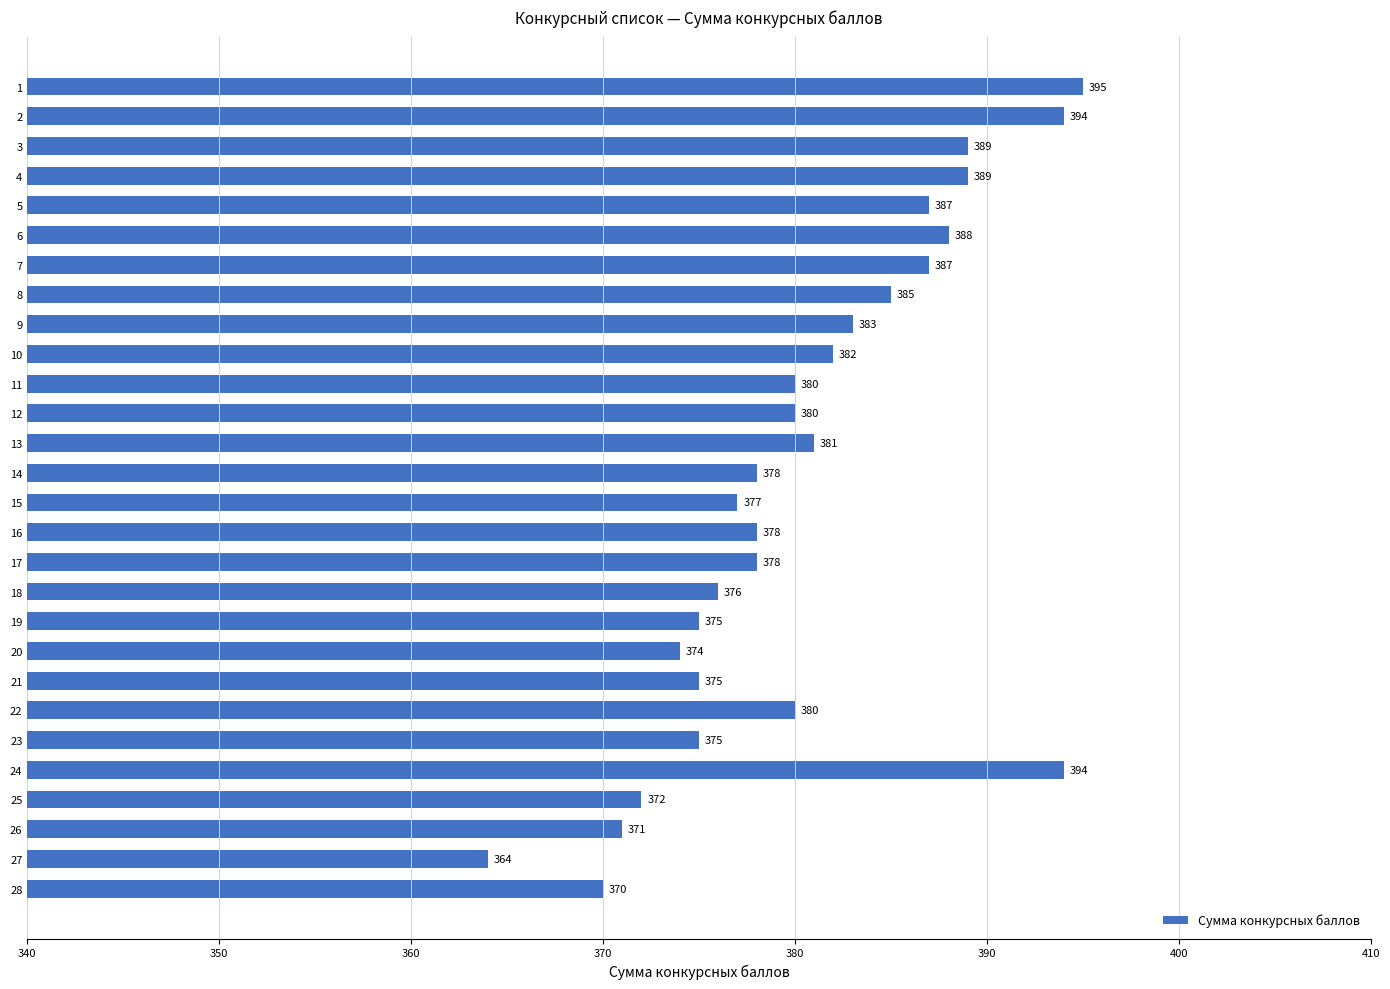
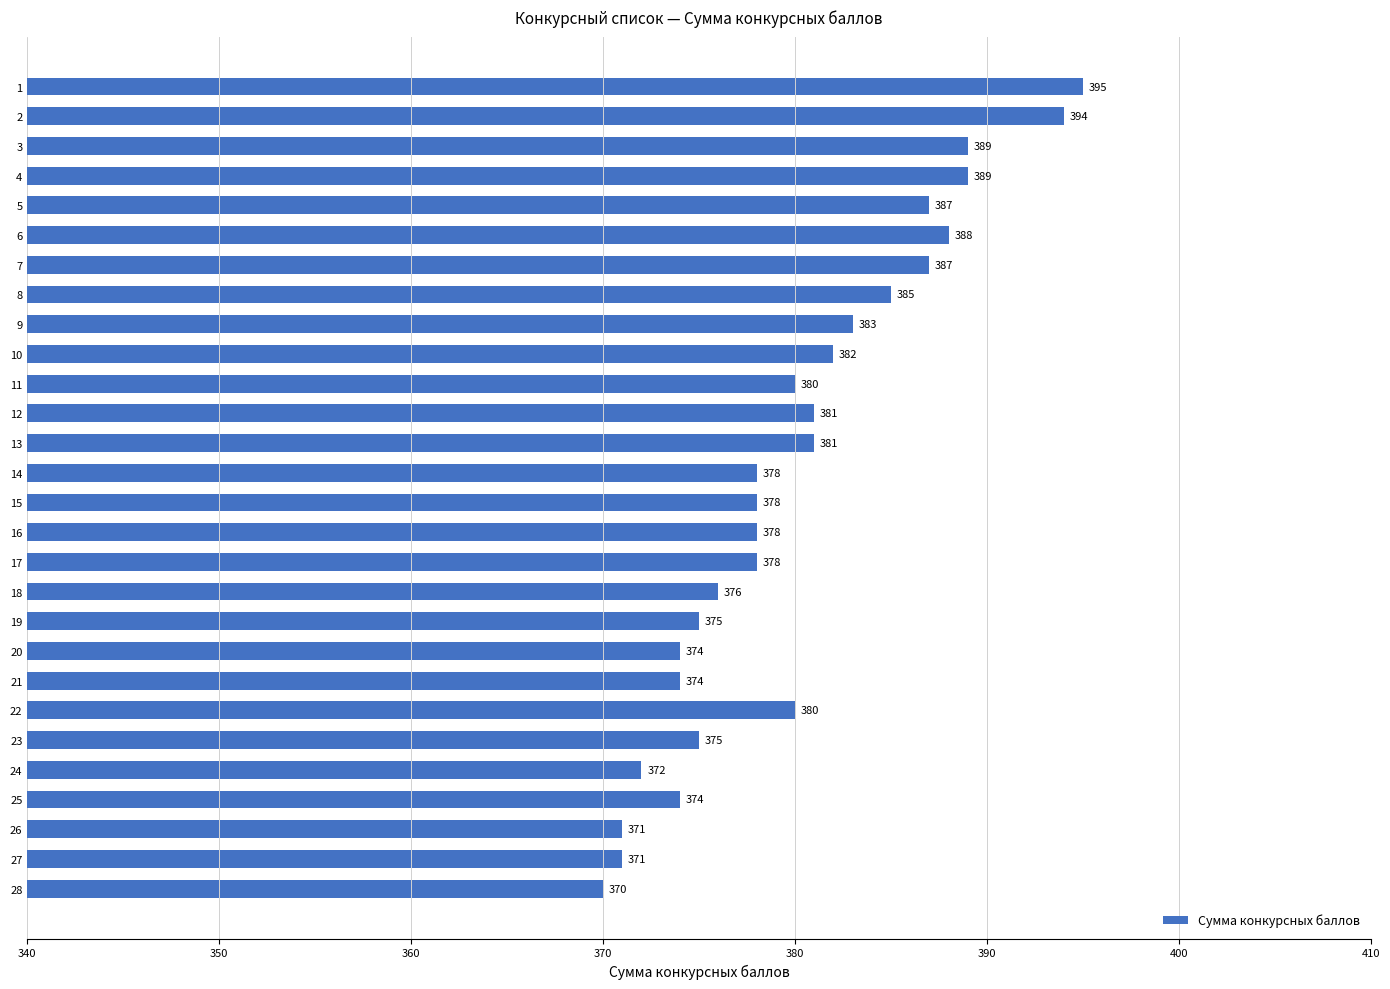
12: 380 -> 381
15: 377 -> 378
21: 375 -> 374
24: 394 -> 372
25: 372 -> 374
27: 364 -> 371
